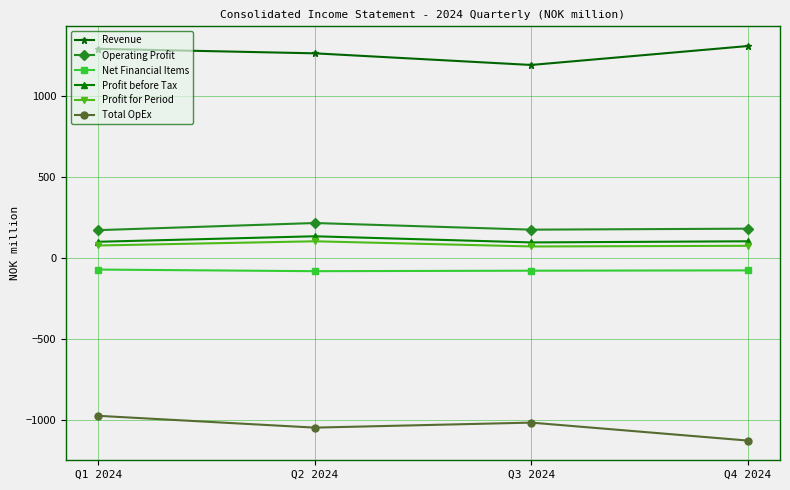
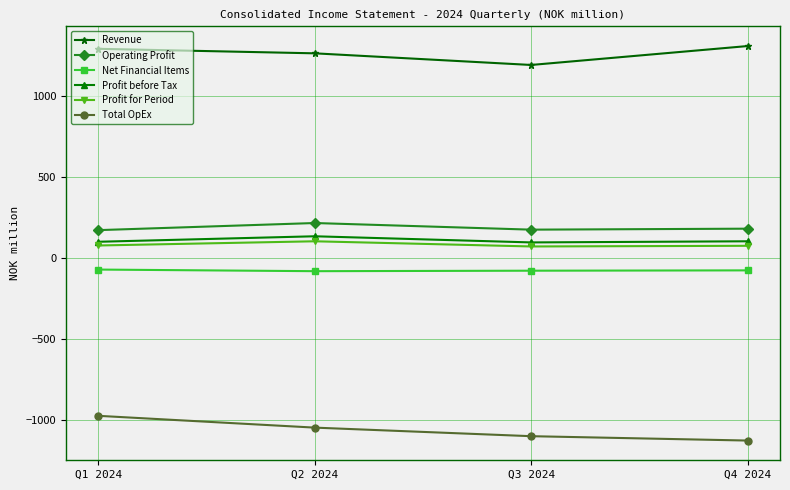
Total OpEx, Q3 2024: -1020 -> -1100
